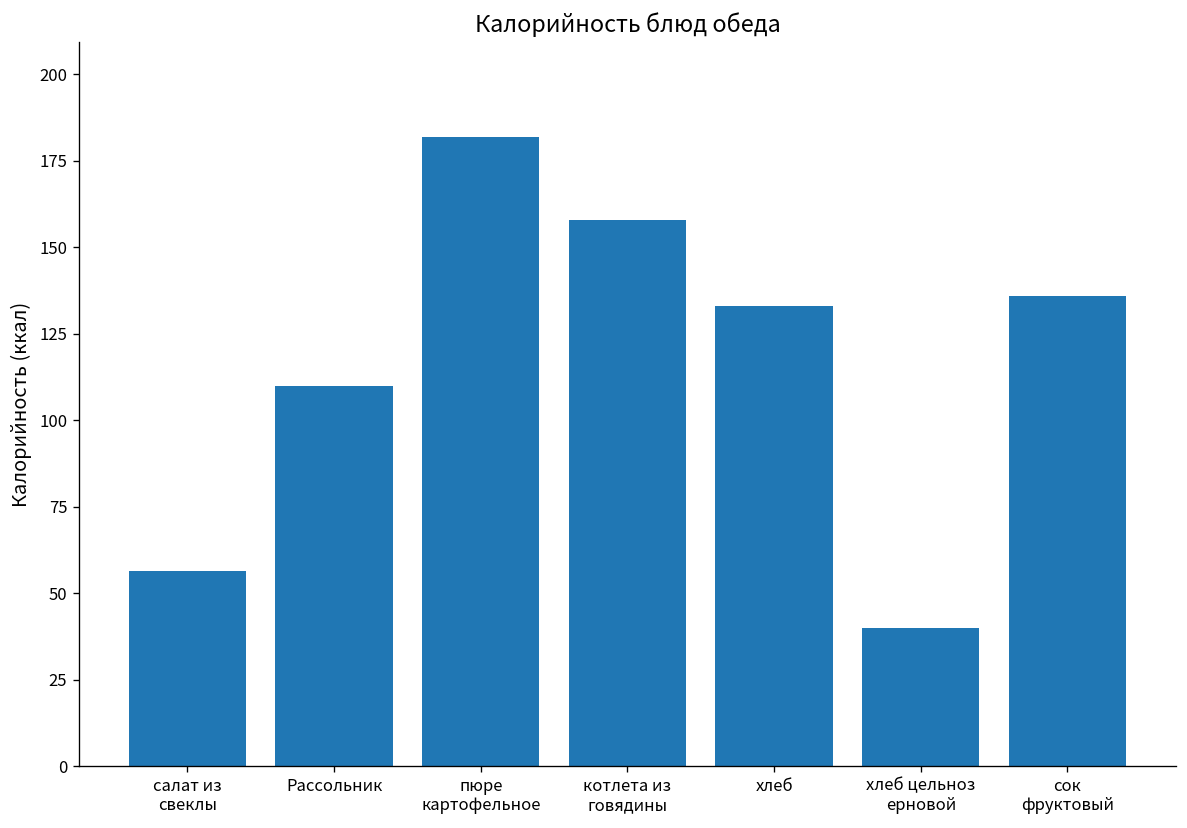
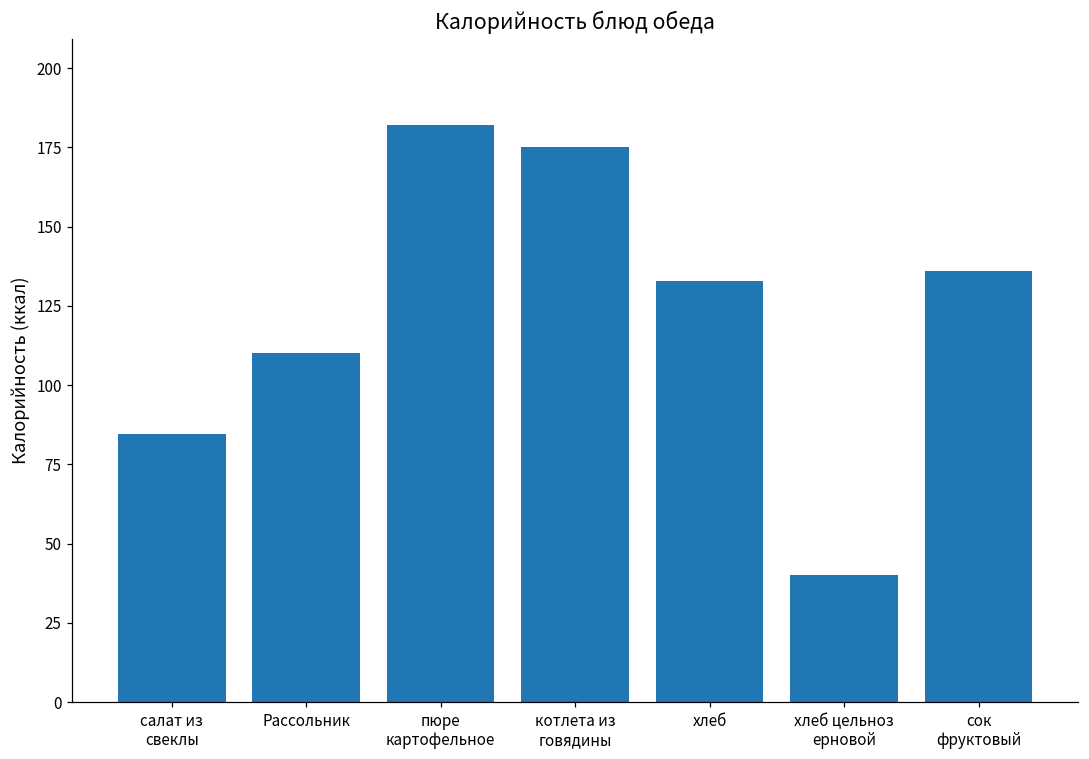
салат из свеклы: 56 -> 85
котлета из говядины: 158 -> 175
